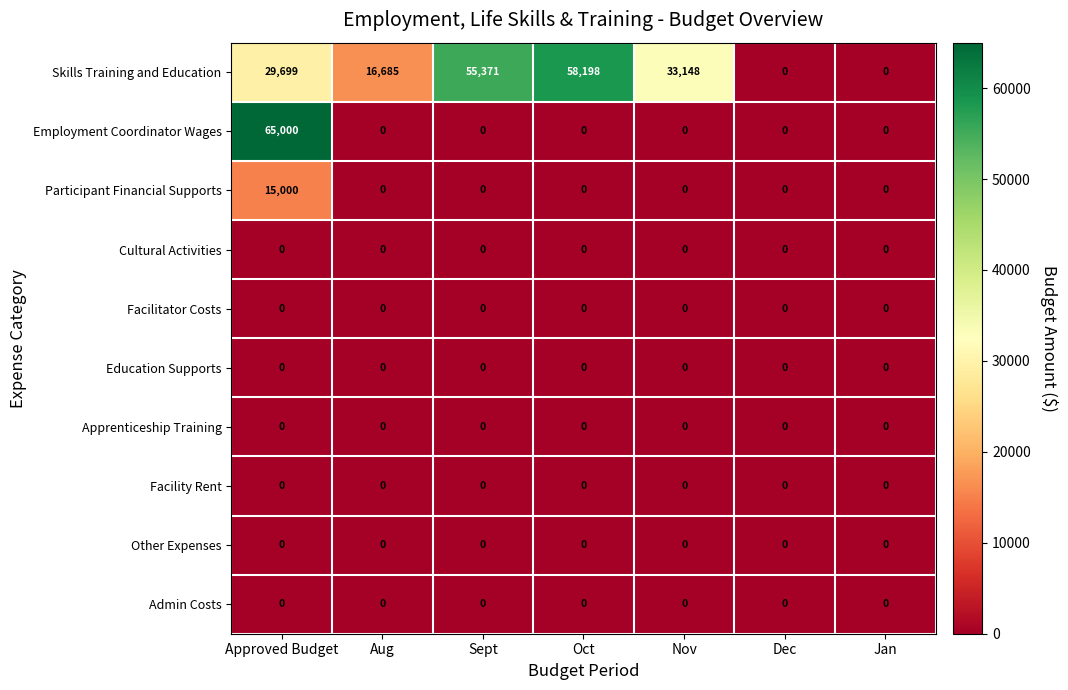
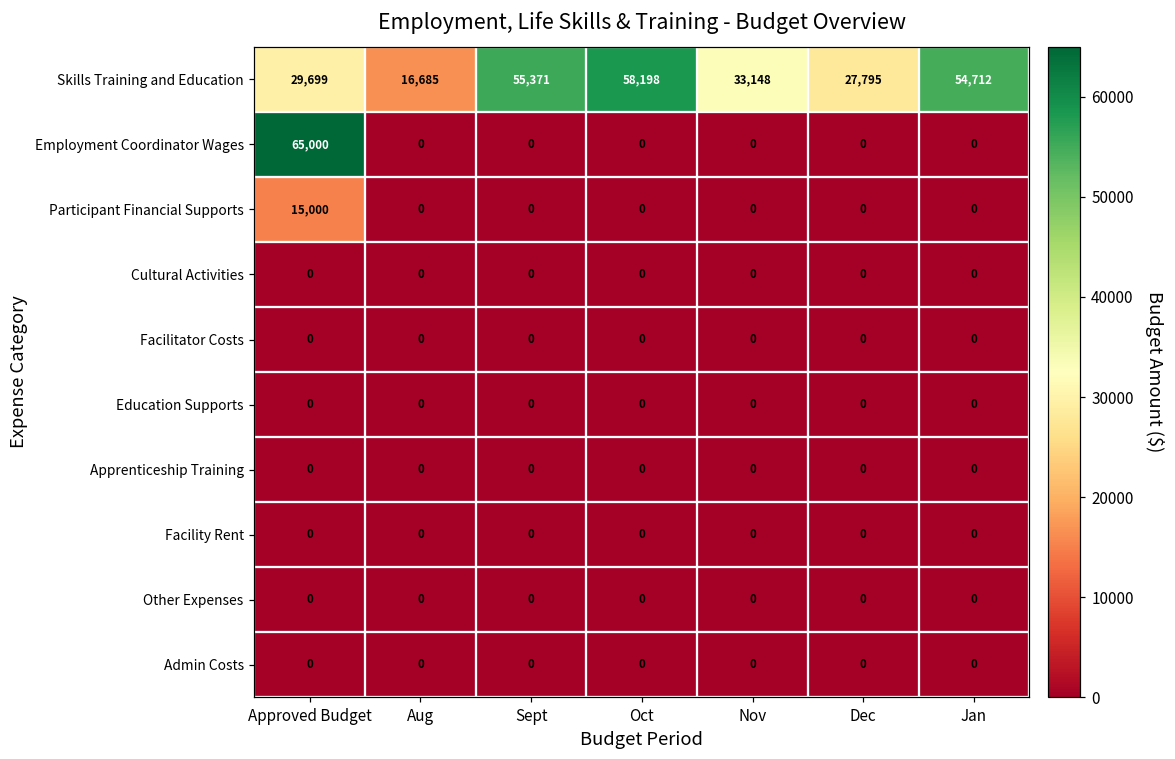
Skills Training and Education, Dec: 0 -> 27,795
Skills Training and Education, Jan: 0 -> 54,712
